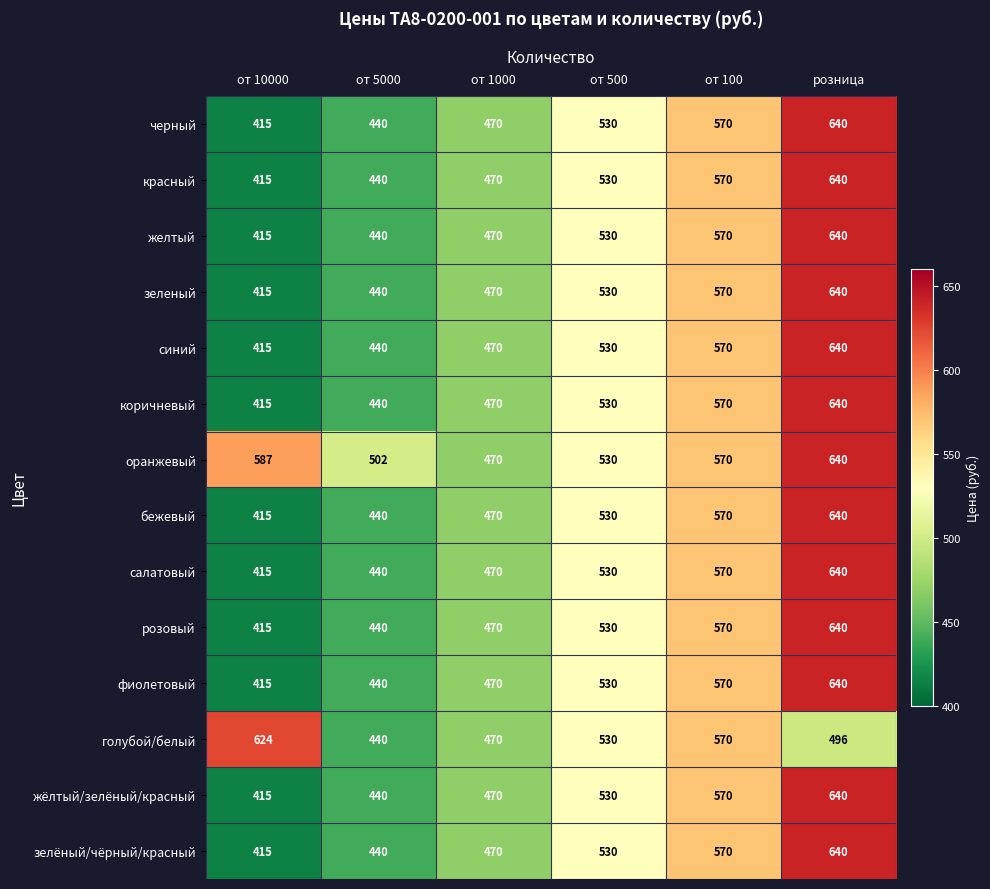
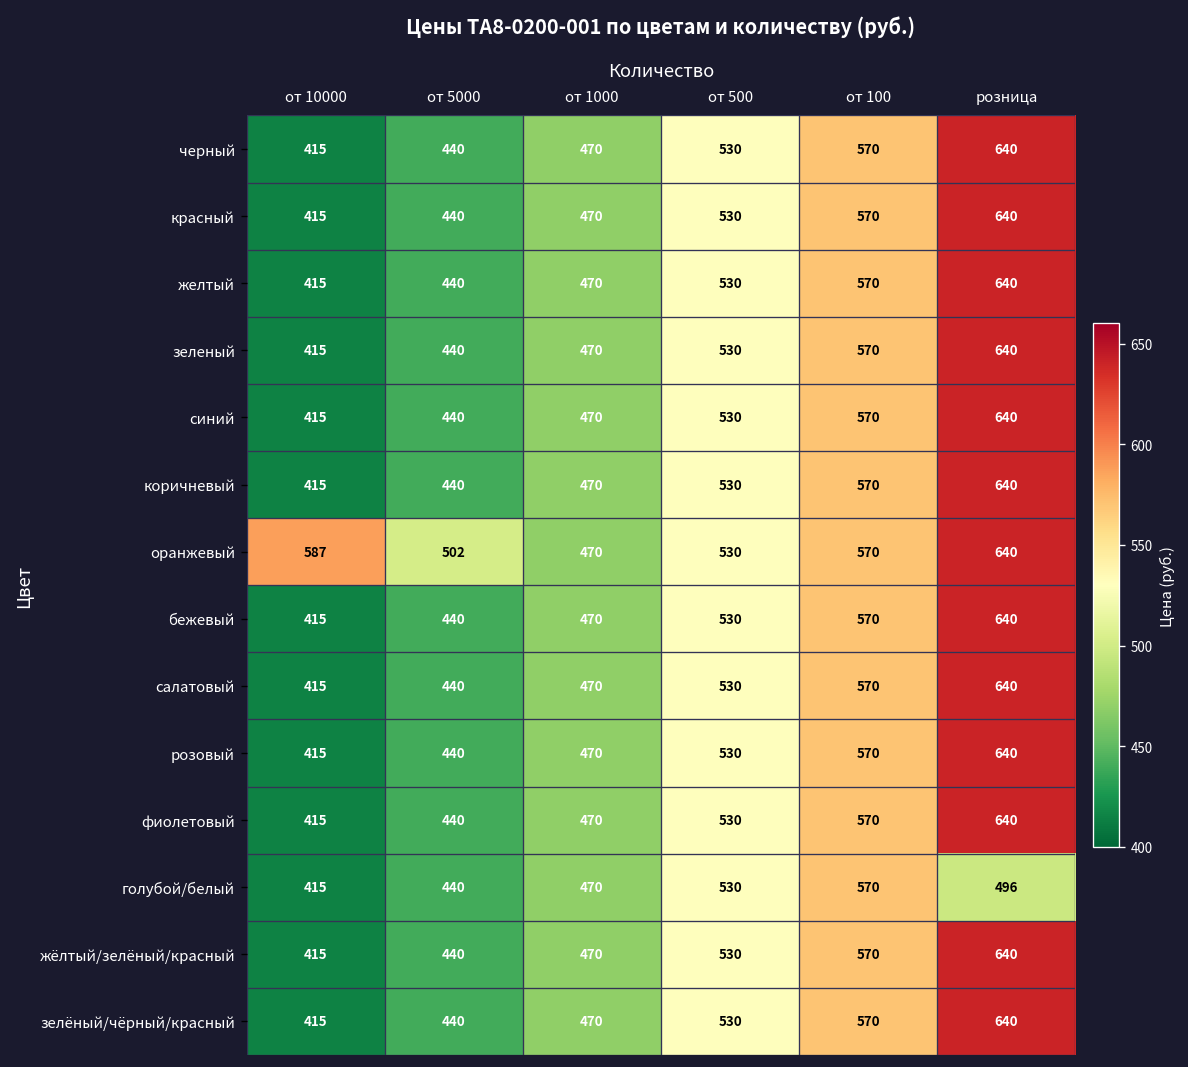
голубой/белый, от 10000: 624 -> 415
